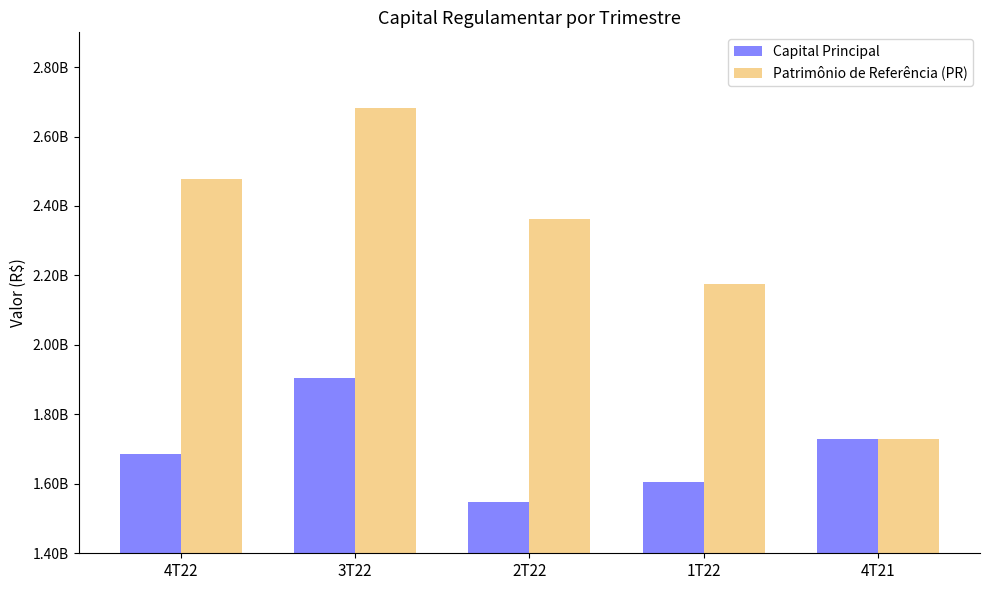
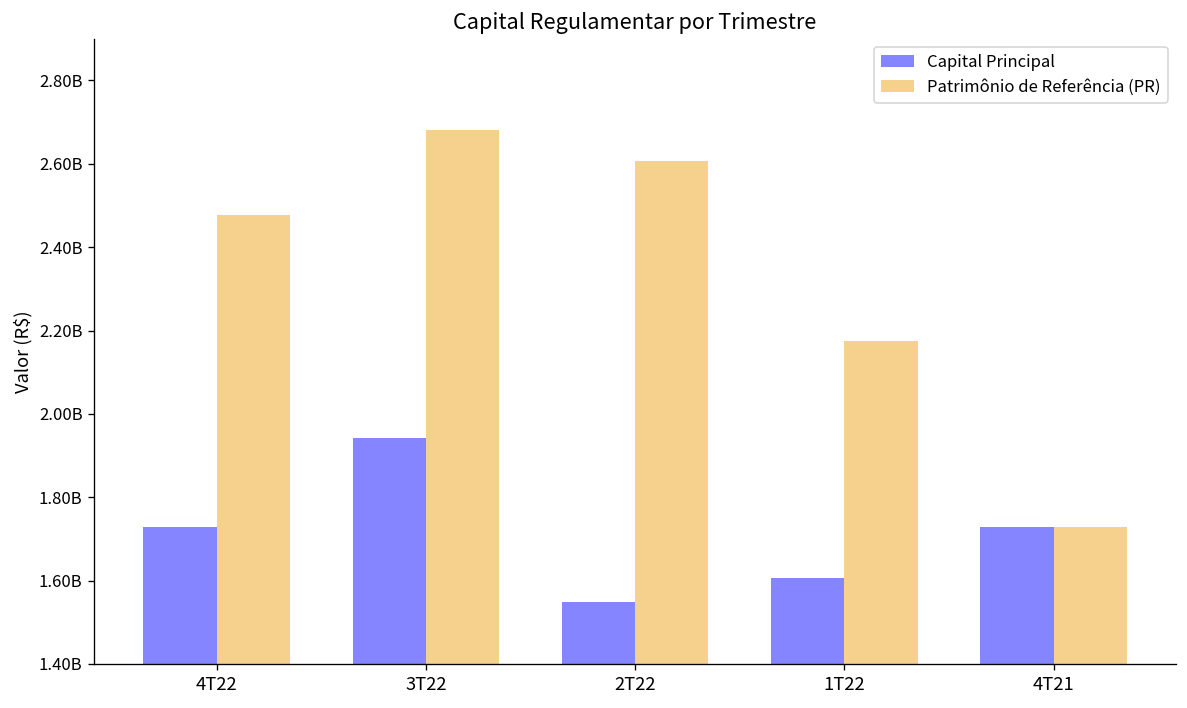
Capital Principal, 4T22: 1690000000 -> 1730000000
Capital Principal, 3T22: 1910000000 -> 1940000000
Patrimônio de Referência (PR), 2T22: 2360000000 -> 2610000000
